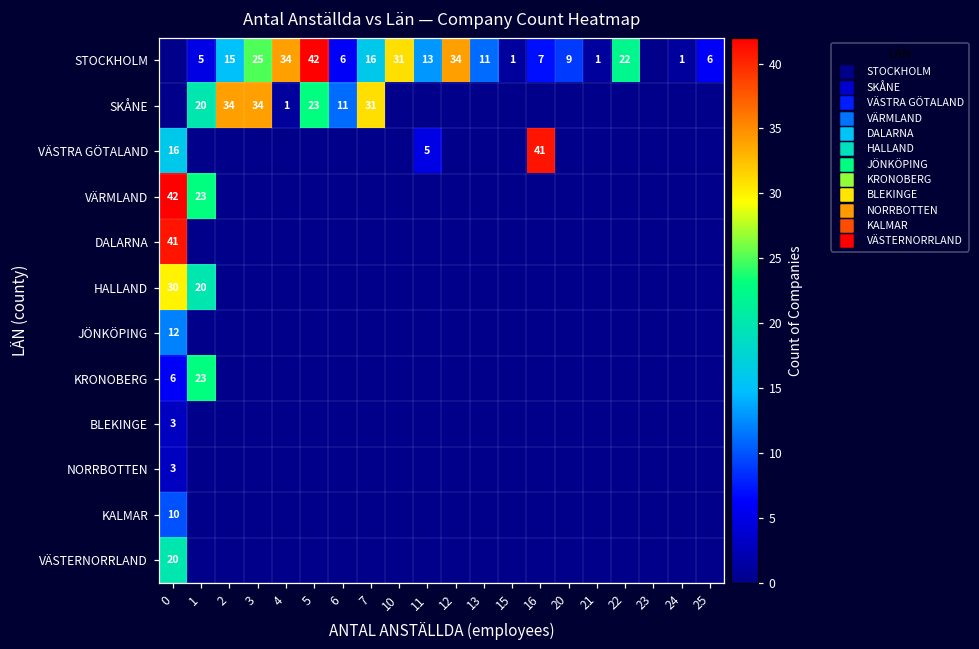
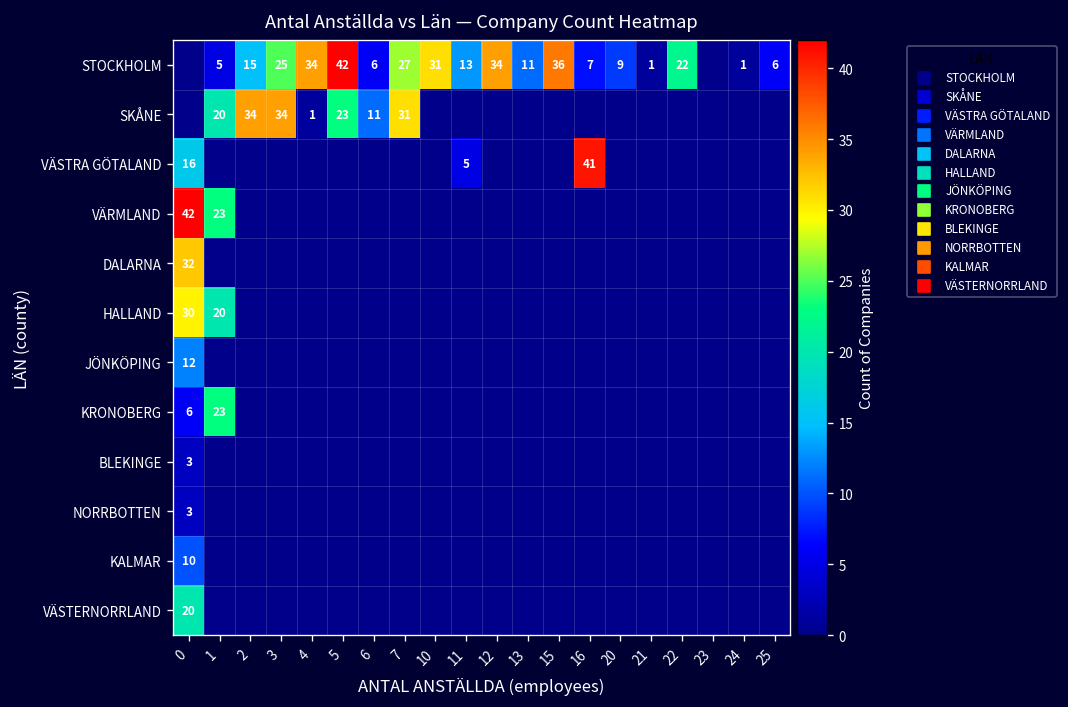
STOCKHOLM, 7: 16 -> 27
STOCKHOLM, 15: 1 -> 36
DALARNA, 0: 41 -> 32
